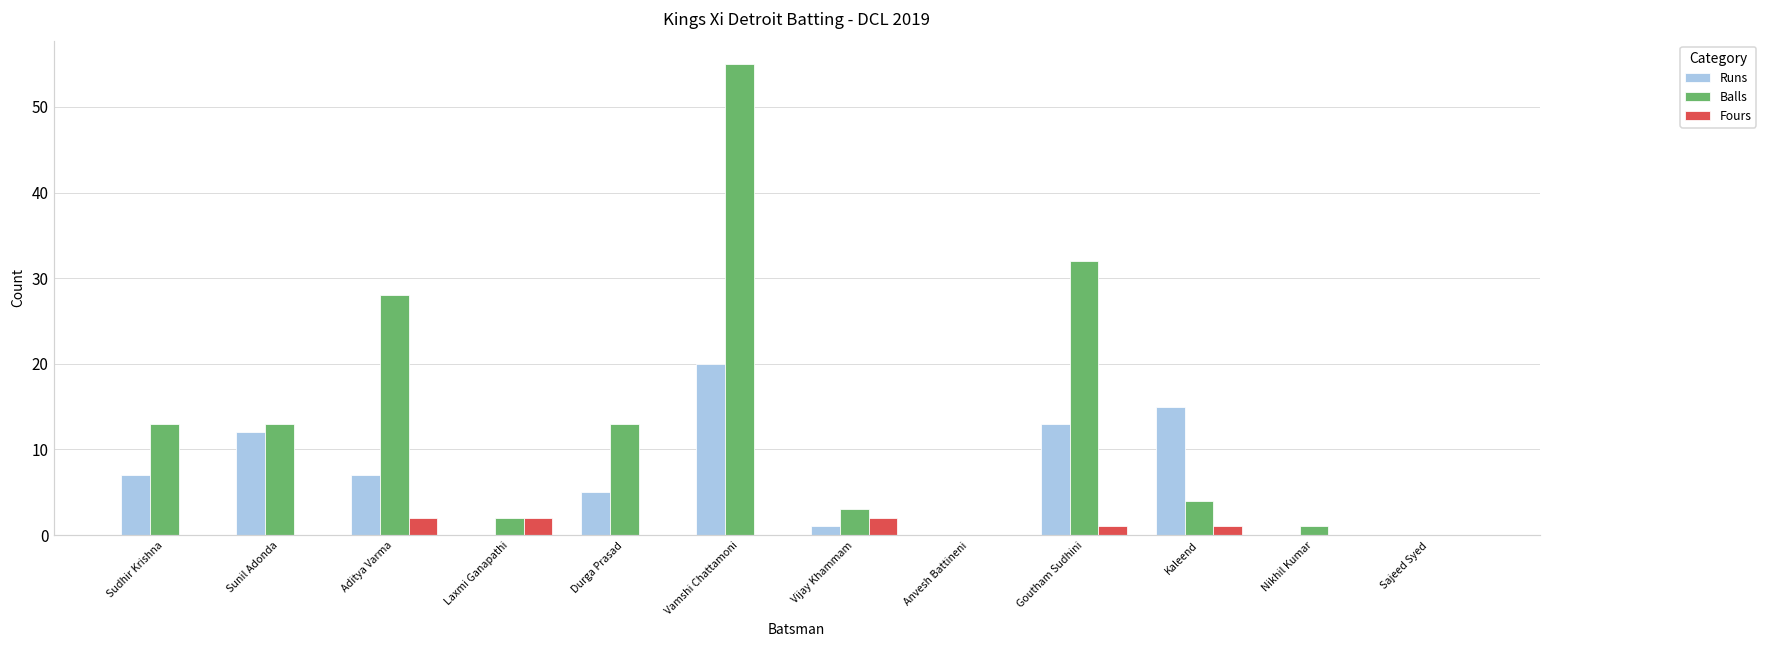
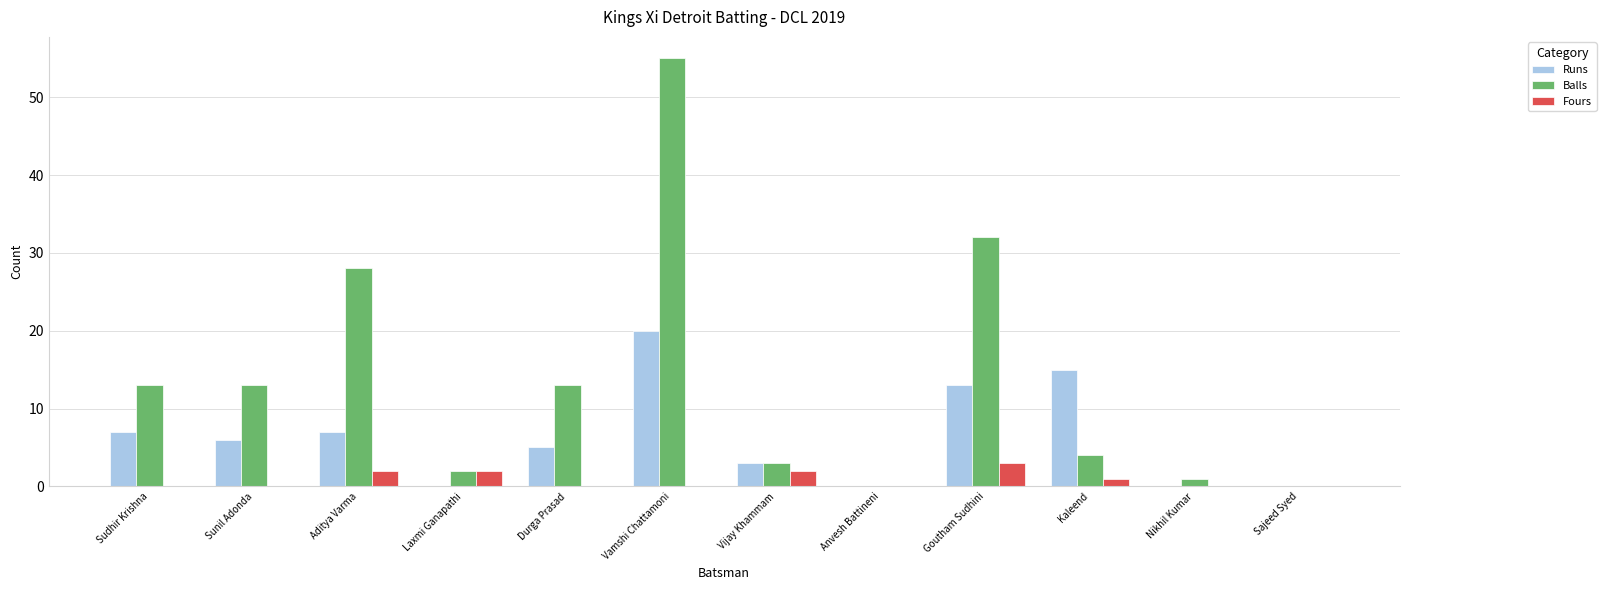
Runs, Sunil Adonda: 12 -> 6
Runs, Vijay Khammam: 1 -> 3
Fours, Goutham Sudhini: 1 -> 3
